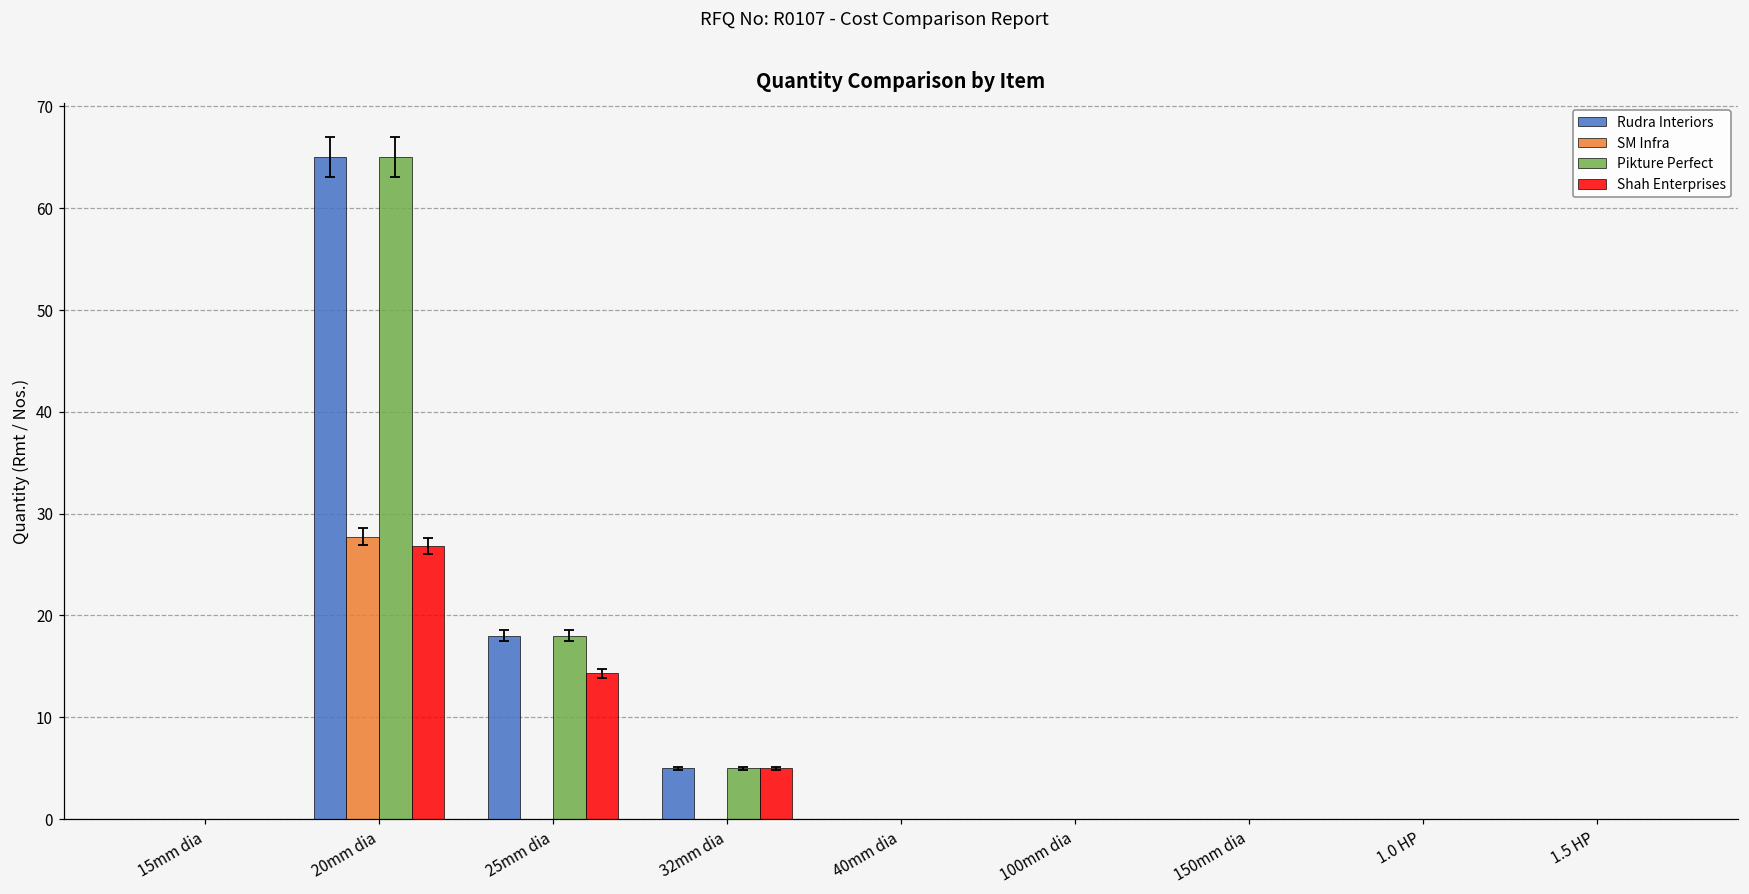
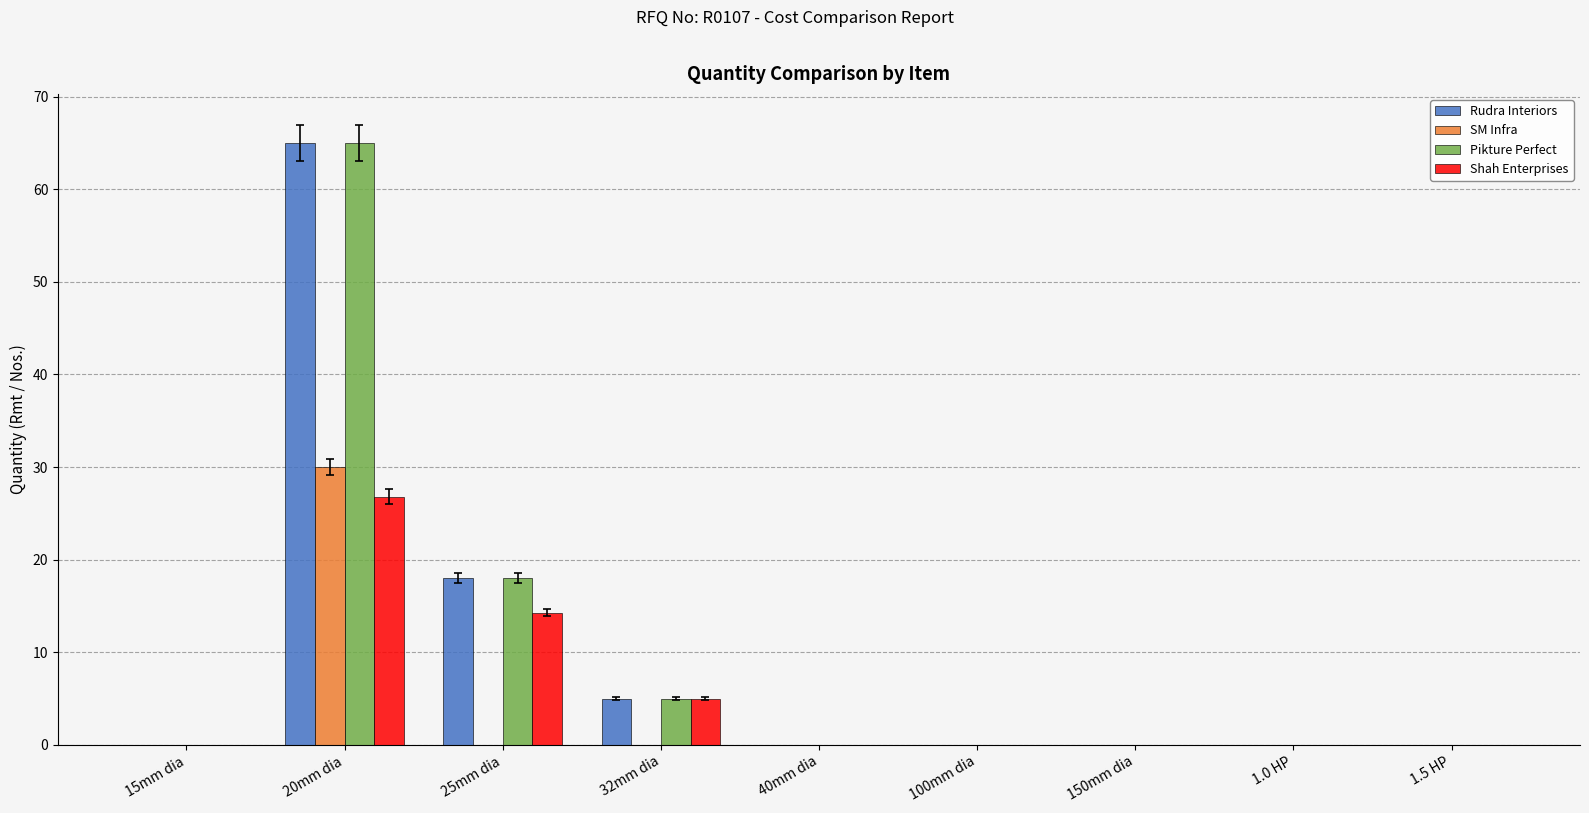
SM Infra, 20mm dia: 28 -> 30
